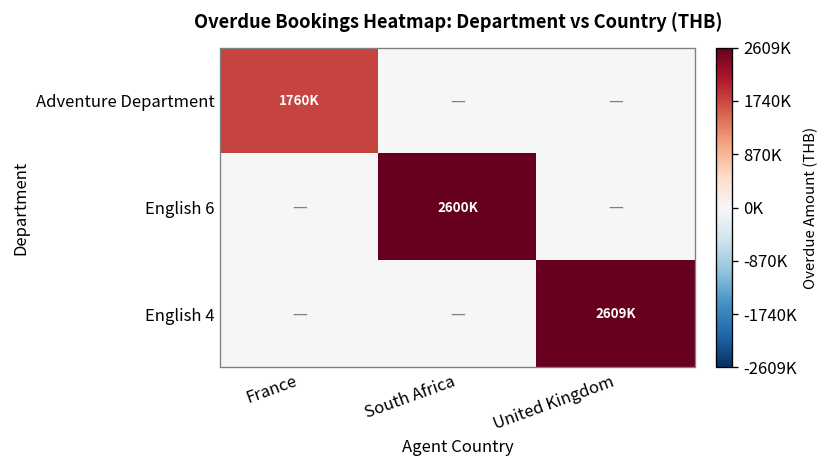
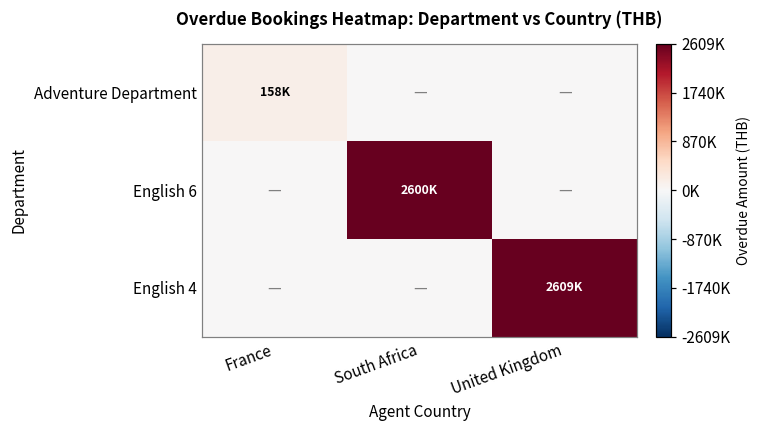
Adventure Department, France: 1760K -> 158K
